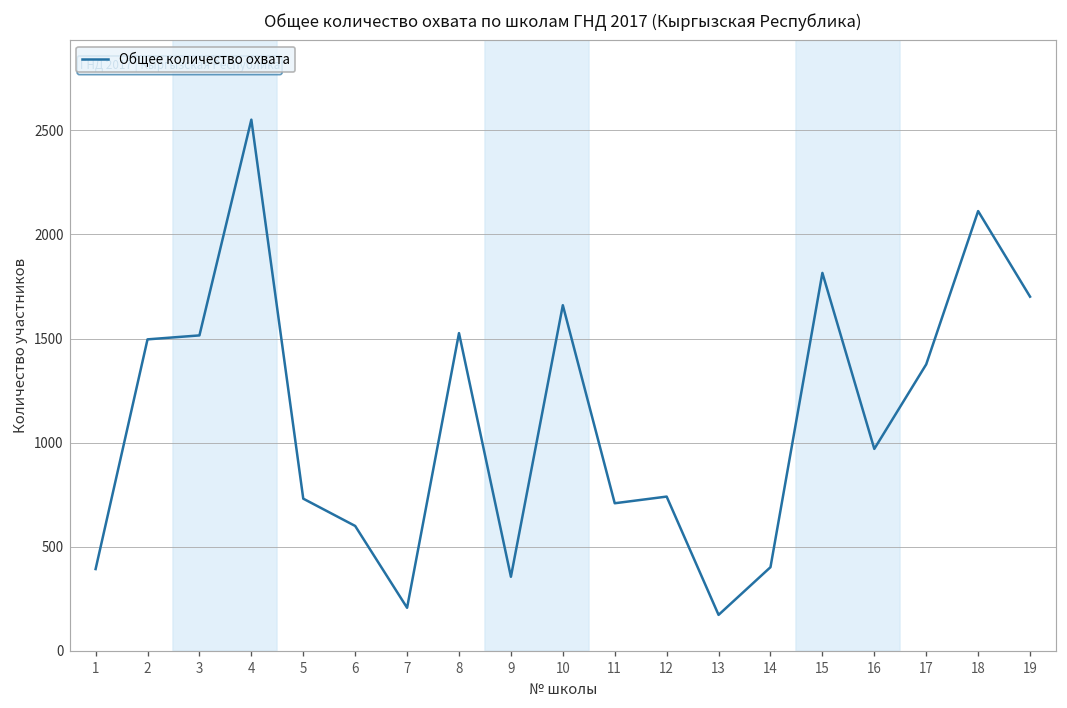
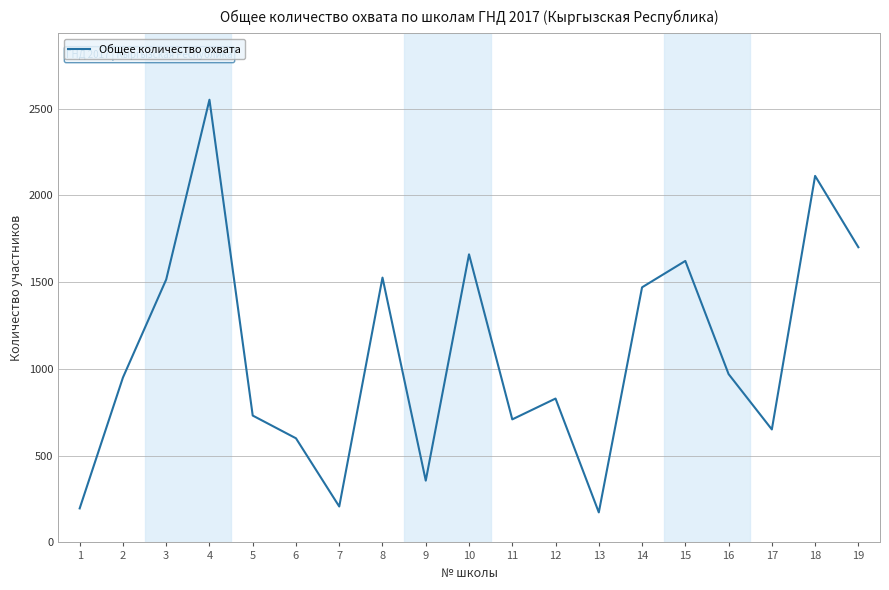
1: 390 -> 200
2: 1500 -> 950
12: 740 -> 830
14: 400 -> 1470
15: 1820 -> 1620
17: 1380 -> 650
